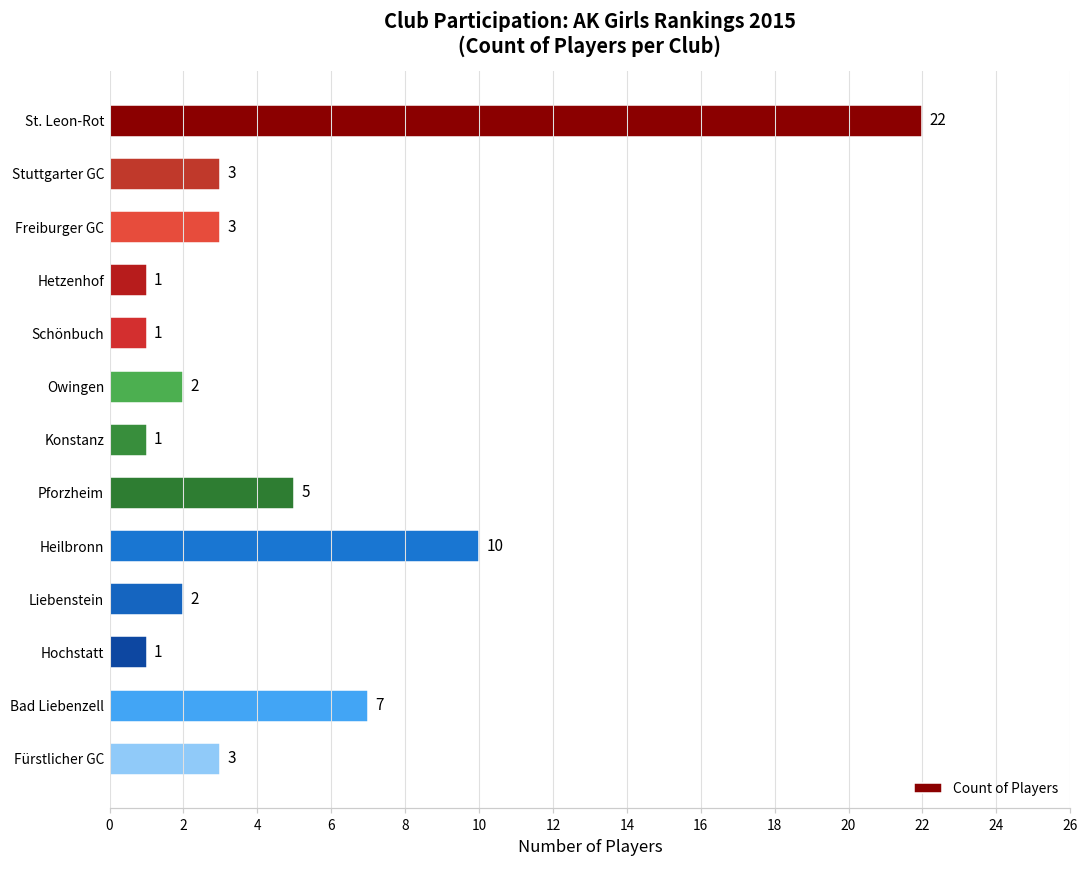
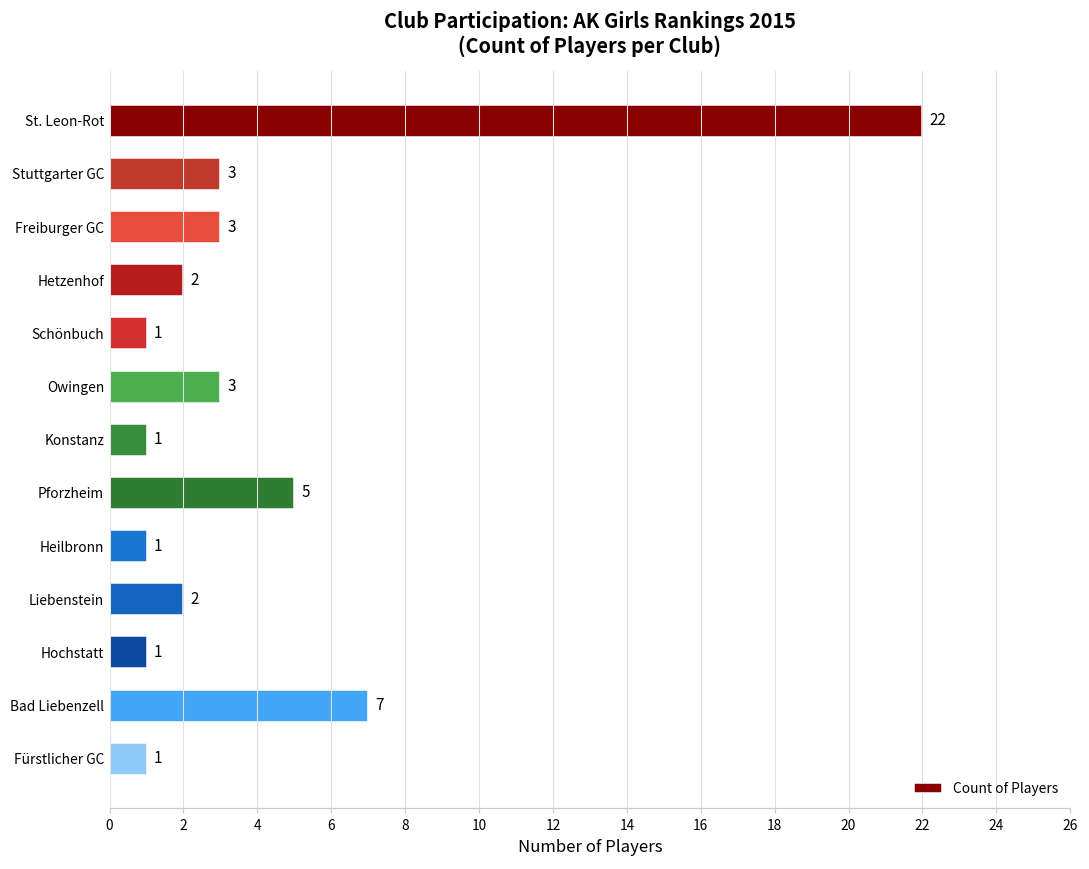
Hetzenhof: 1 -> 2
Owingen: 2 -> 3
Heilbronn: 10 -> 1
Fürstlicher GC: 3 -> 1
